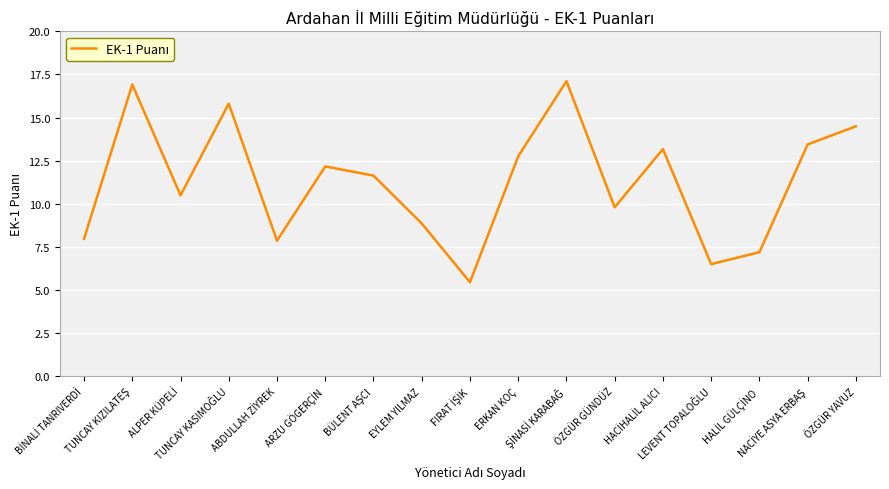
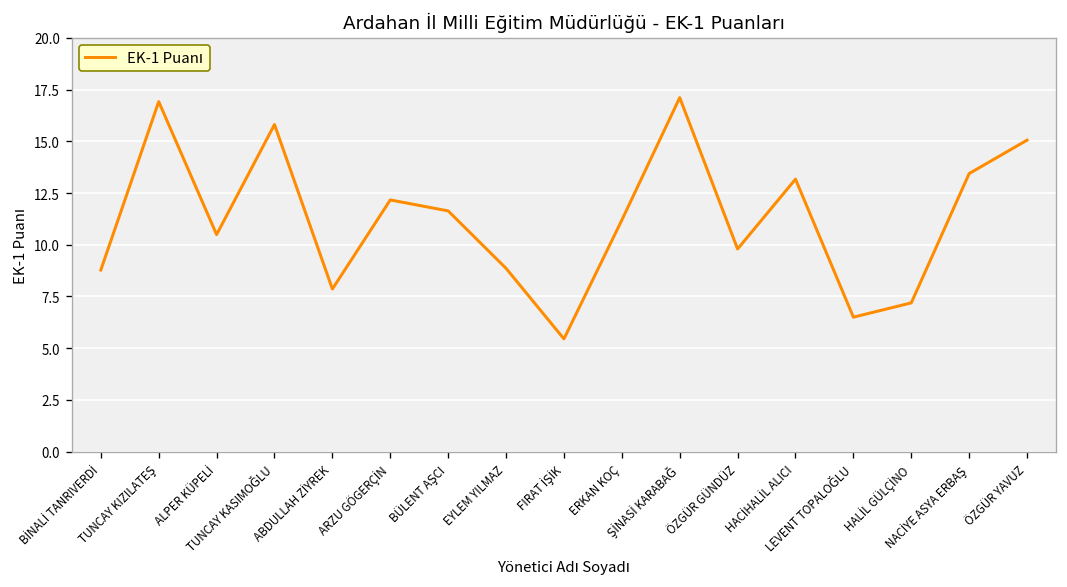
BİNALİ TANRIVERDİ: 8.0 -> 8.8
ERKAN KOÇ: 12.8 -> 11.2
ÖZGÜR YAVUZ: 14.5 -> 15.1
